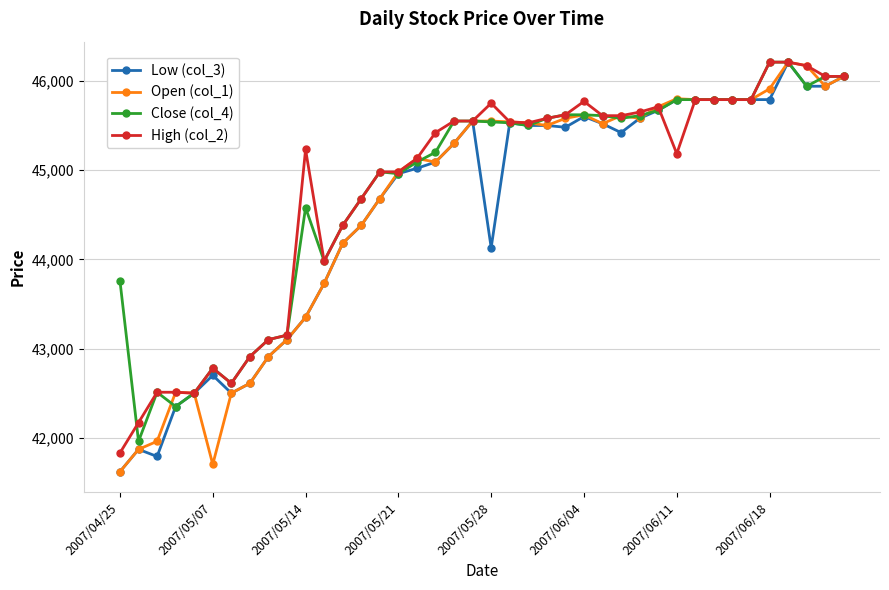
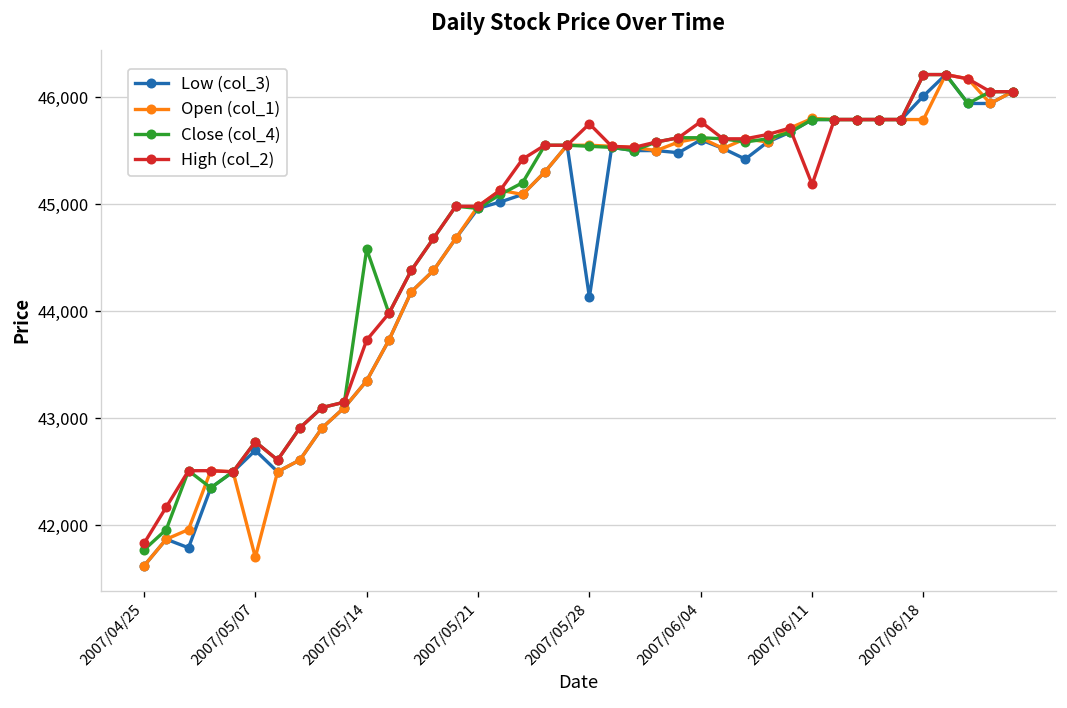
Close (col_4), 2007/04/25: 43,800 -> 41,800
High (col_2), 2007/05/14: 45,200 -> 43,700
Low (col_3), 2007/06/18: 45,800 -> 46,000
Open (col_1), 2007/06/18: 45,900 -> 45,800
